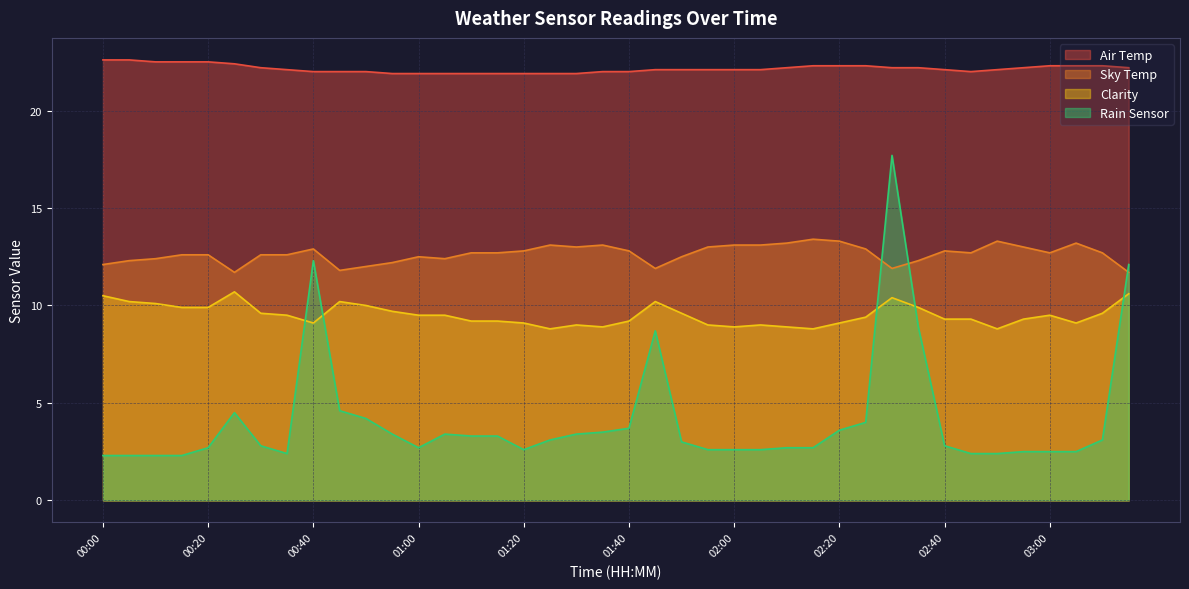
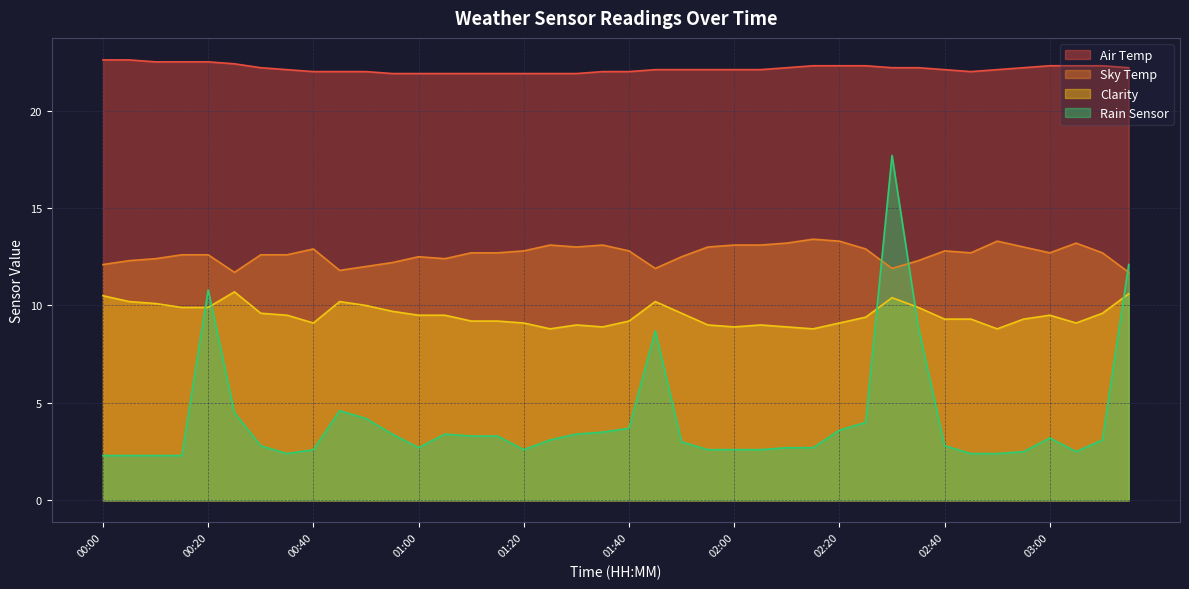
Rain Sensor, 00:20: 2.7 -> 10.8
Rain Sensor, 00:40: 12.3 -> 2.6
Rain Sensor, 03:00: 2.5 -> 3.2
